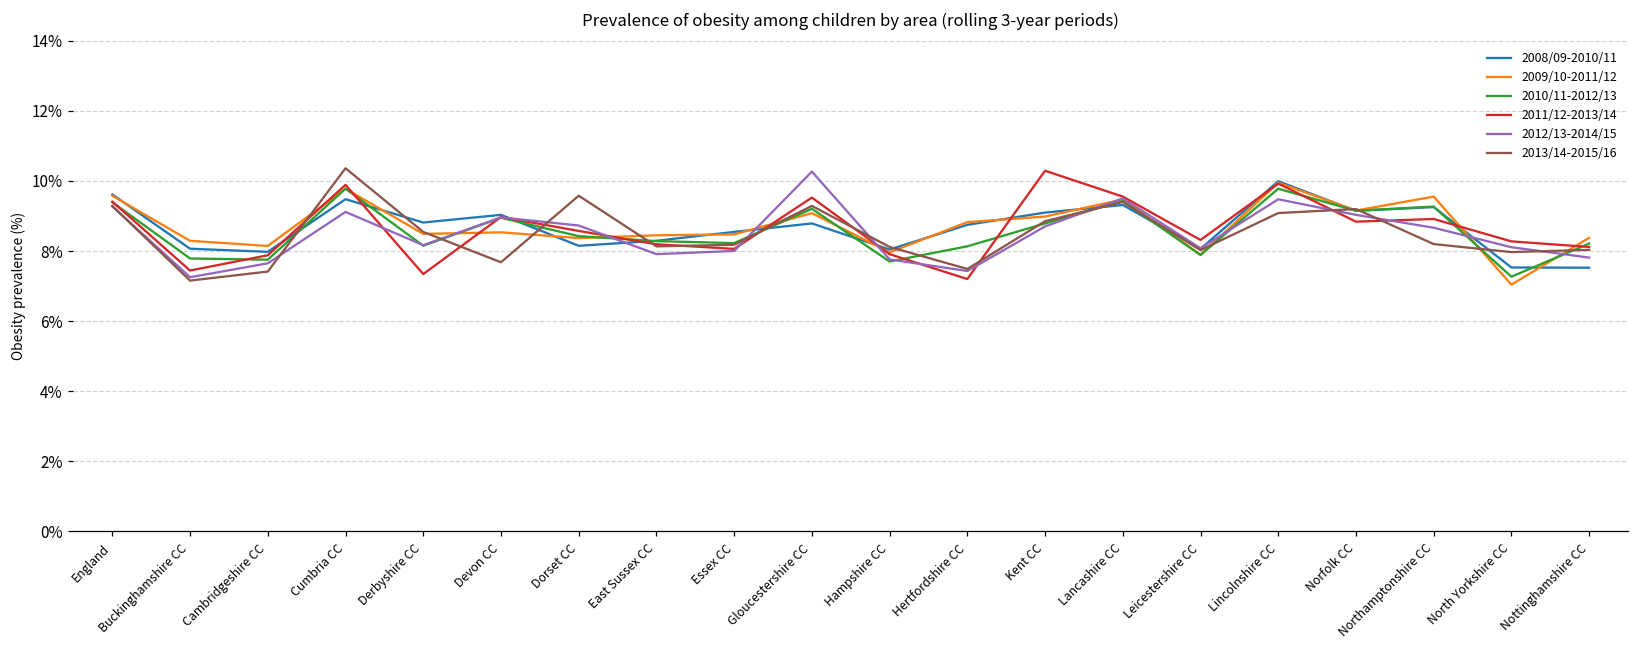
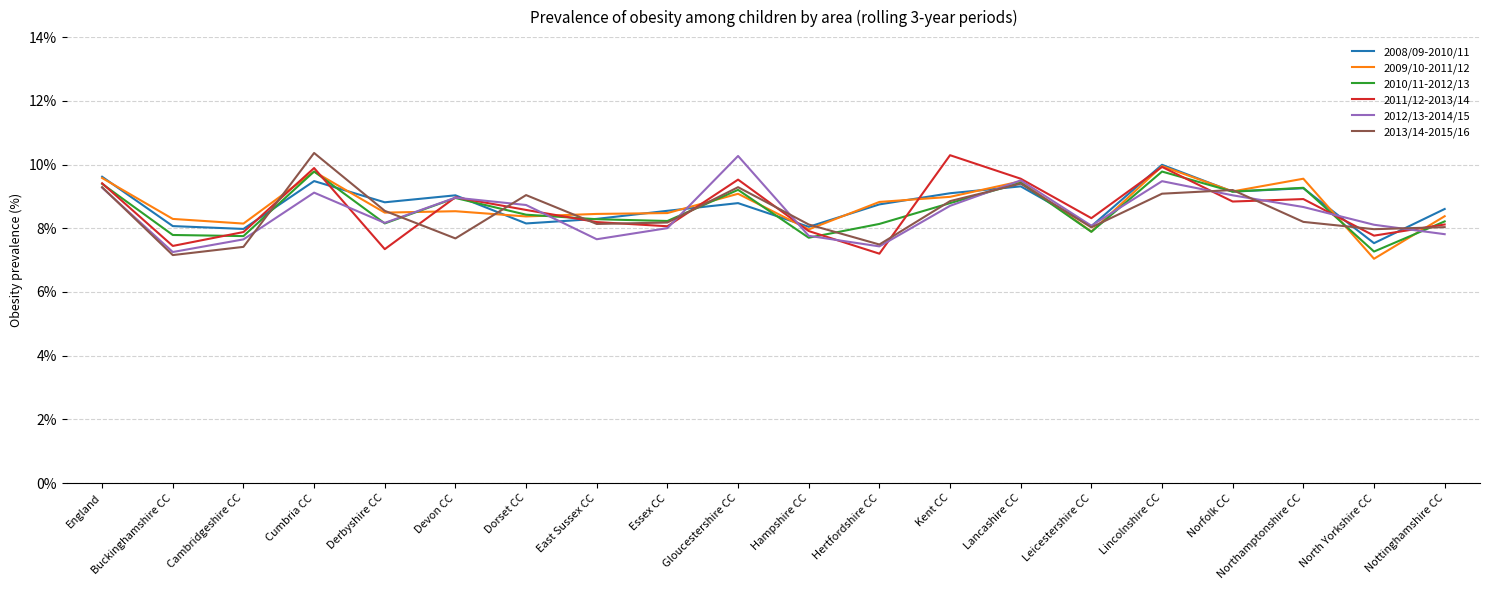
2013/14-2015/16, Dorset CC: 9.6% -> 9.0%
2012/13-2014/15, East Sussex CC: 7.9% -> 7.7%
2011/12-2013/14, North Yorkshire CC: 8.3% -> 7.8%
2008/09-2010/11, Nottinghamshire CC: 7.5% -> 8.6%
